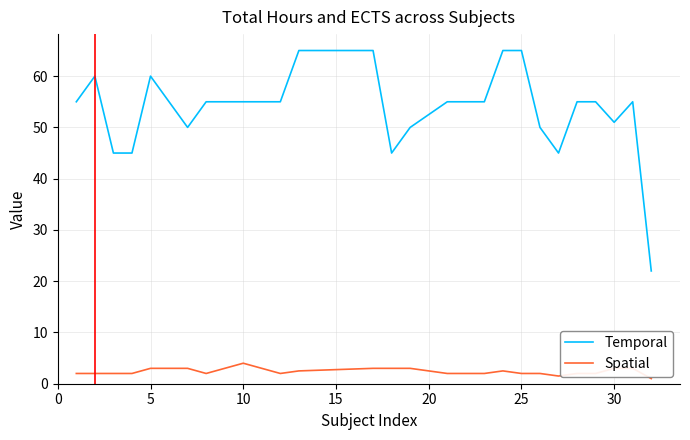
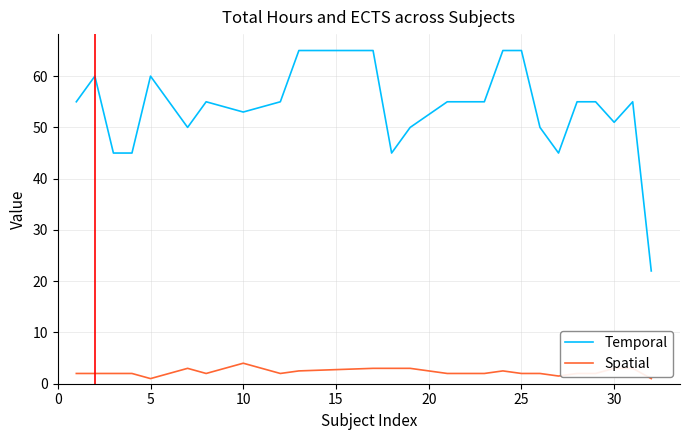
Spatial, 5: 3 -> 1
Temporal, 10: 55 -> 53
